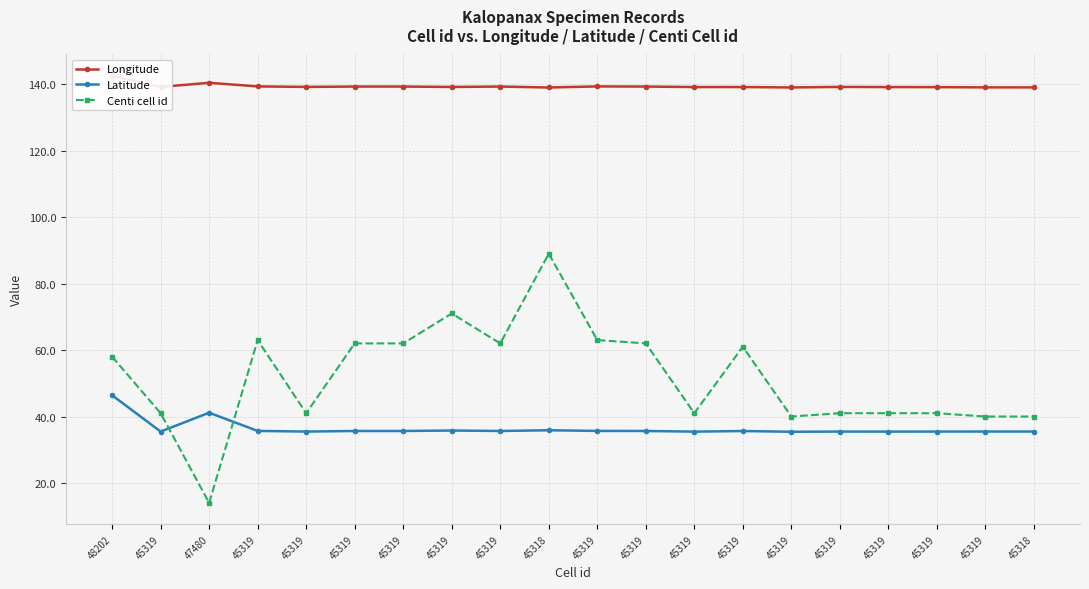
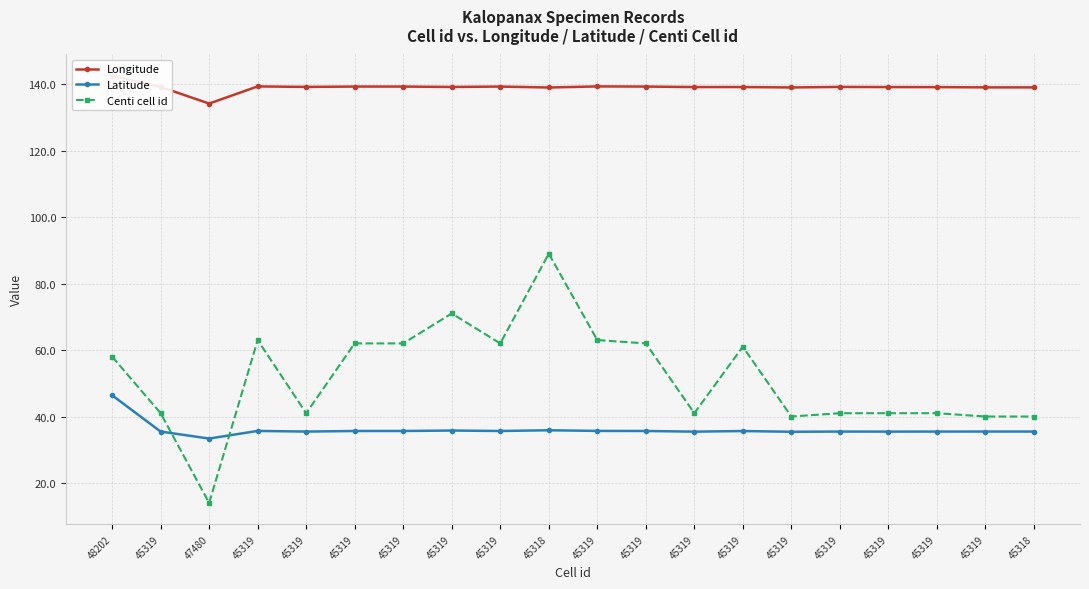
Longitude, 47480: 140 -> 134
Latitude, 47480: 41 -> 33
